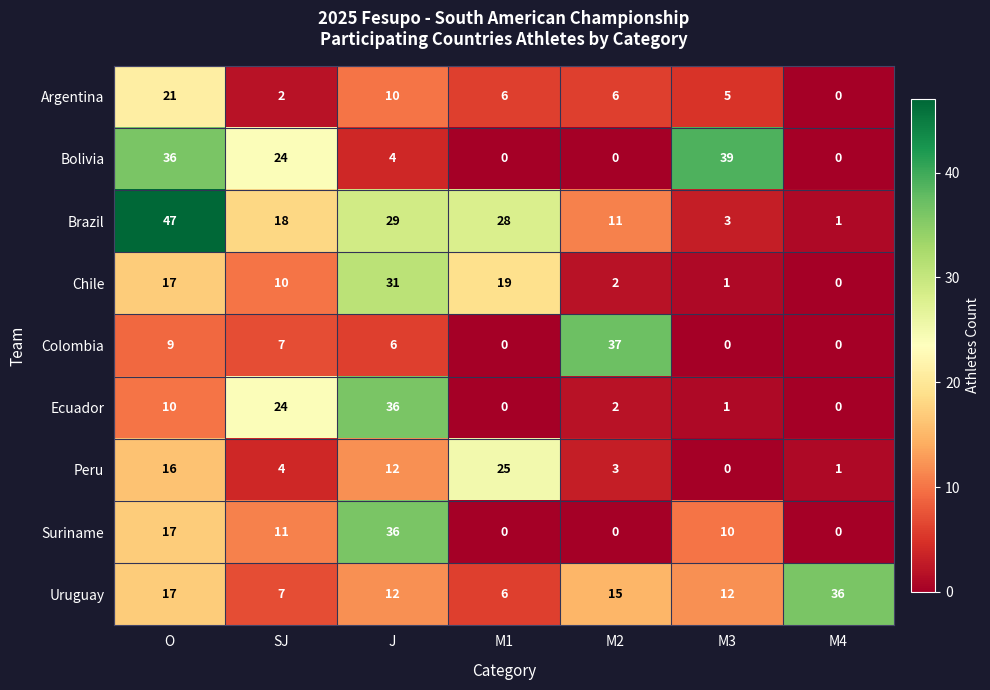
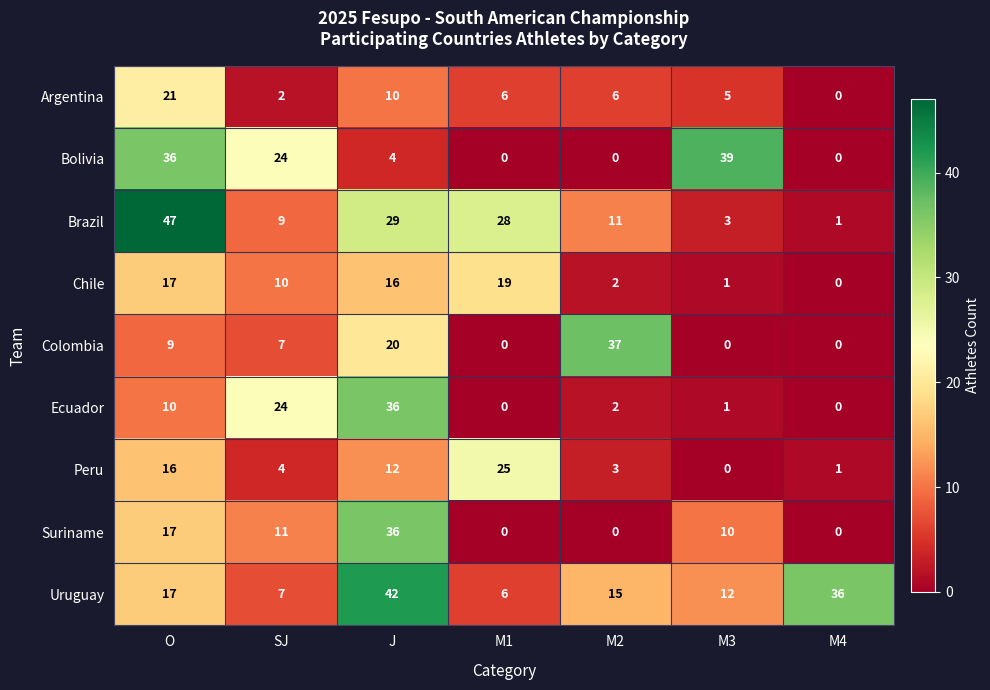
Brazil, SJ: 18 -> 9
Chile, J: 31 -> 16
Colombia, J: 6 -> 20
Uruguay, J: 12 -> 42
